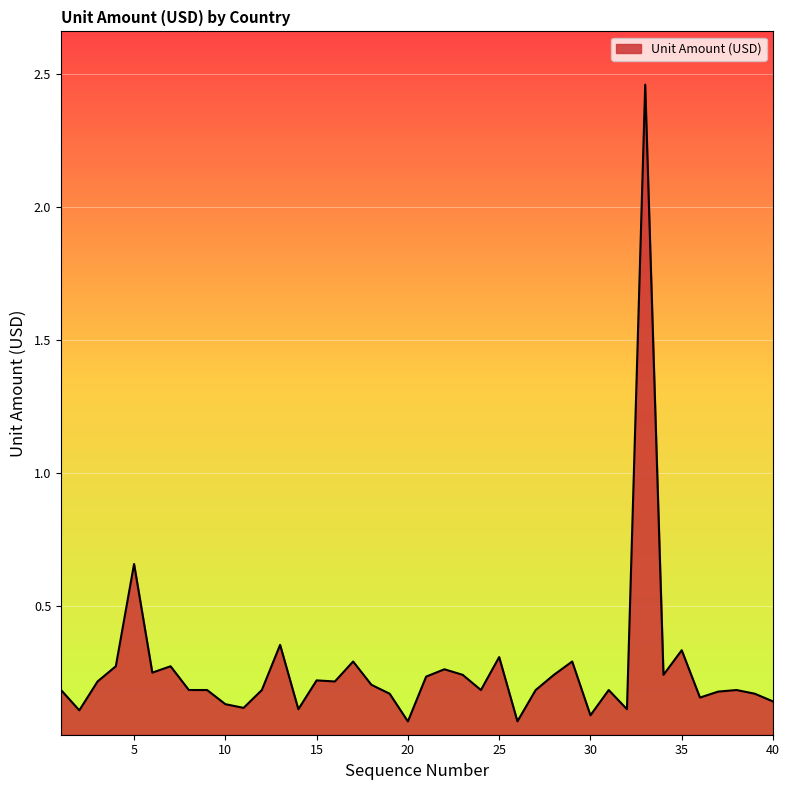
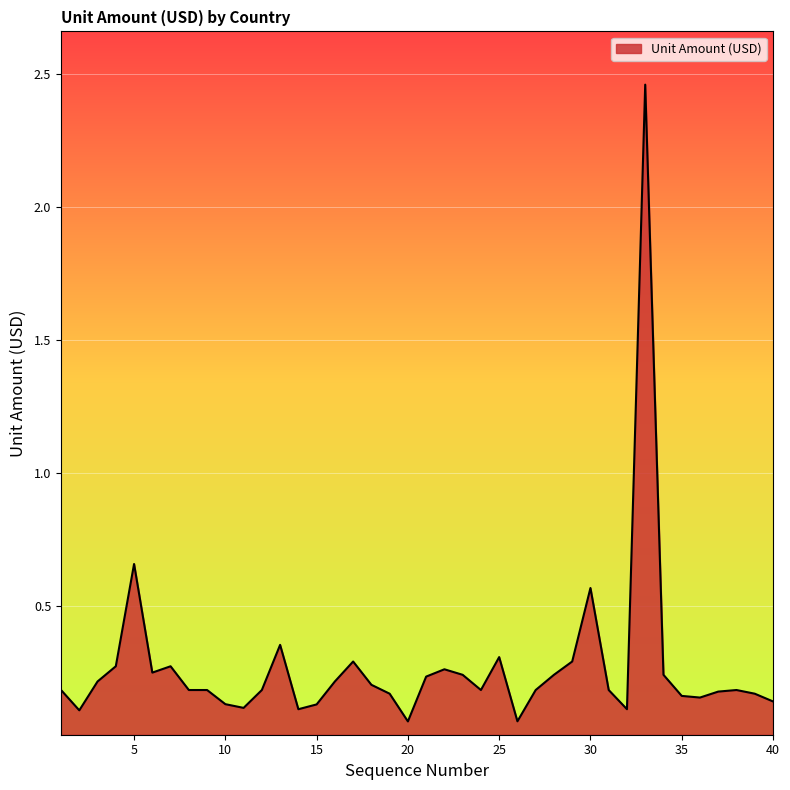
15: 0.22 -> 0.13
30: 0.09 -> 0.57
35: 0.33 -> 0.16
